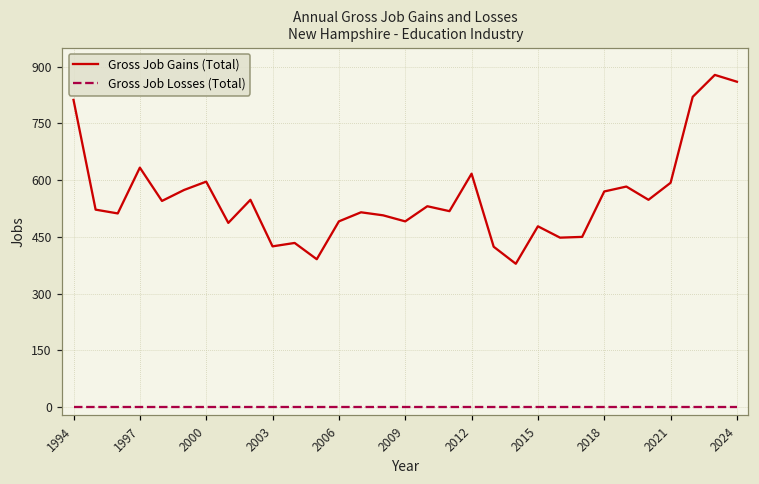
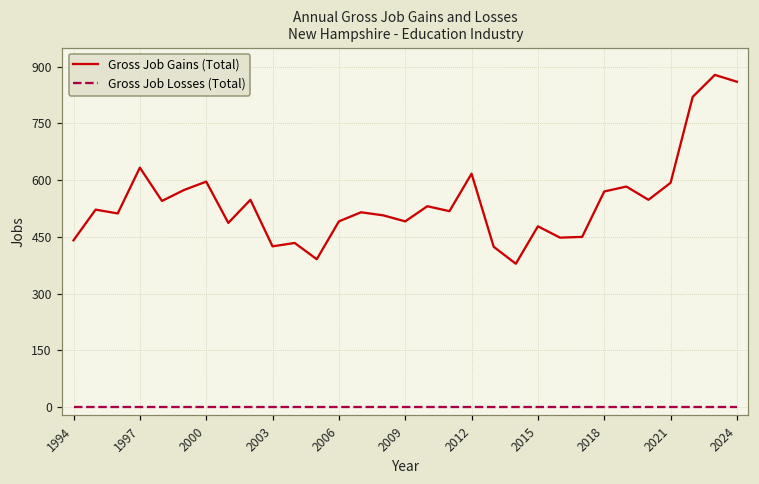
Gross Job Gains (Total), 1994: 810 -> 440
